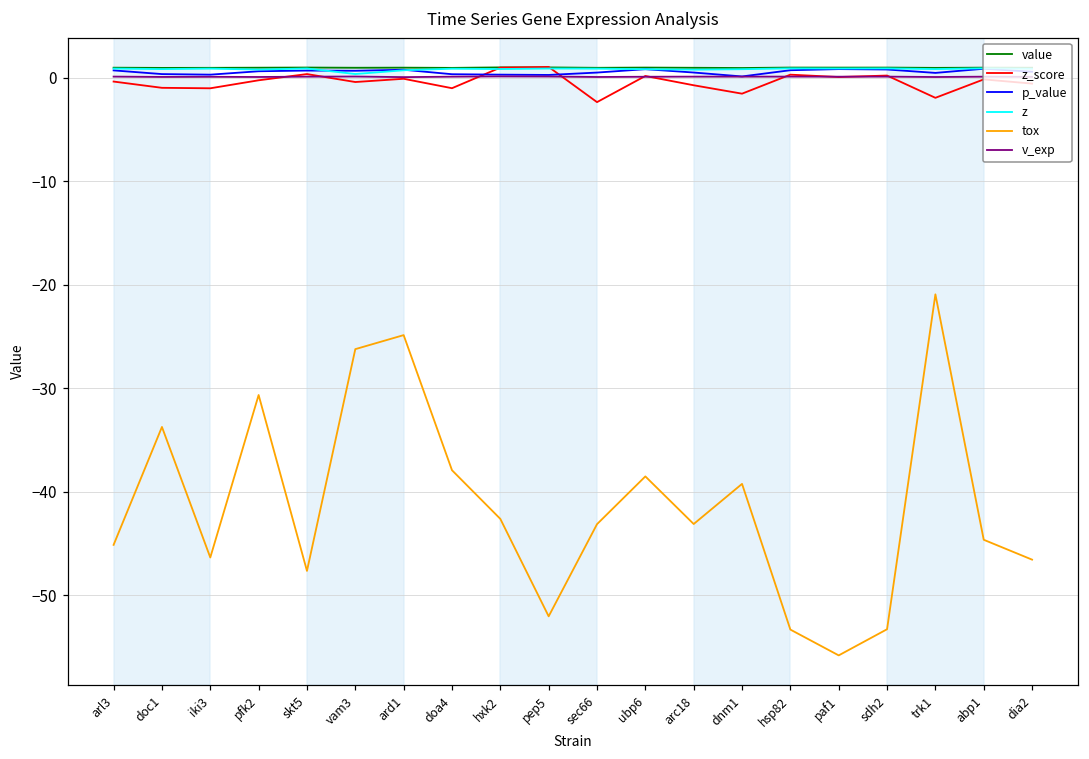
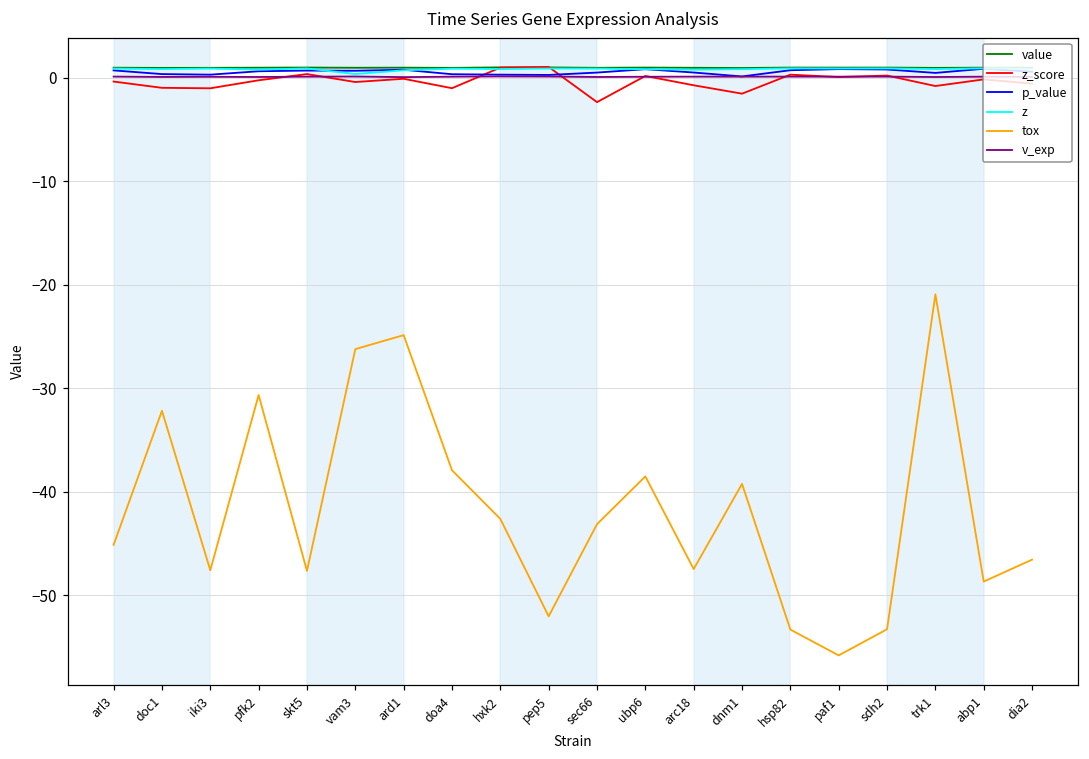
tox, doc1: -34 -> -32
tox, iki3: -46 -> -48
tox, arc18: -43 -> -47
z_score, trk1: -2 -> -1
tox, abp1: -45 -> -49
